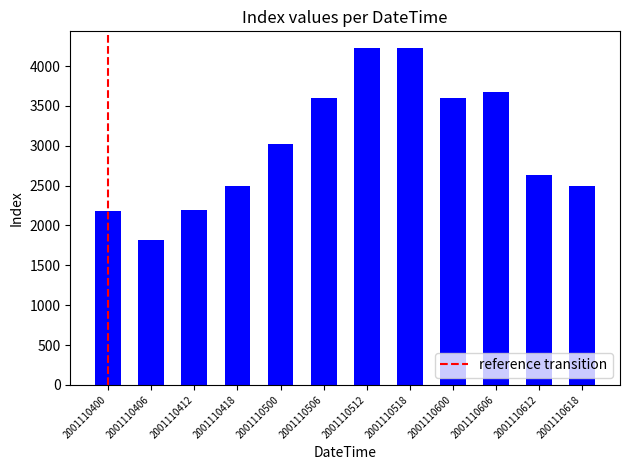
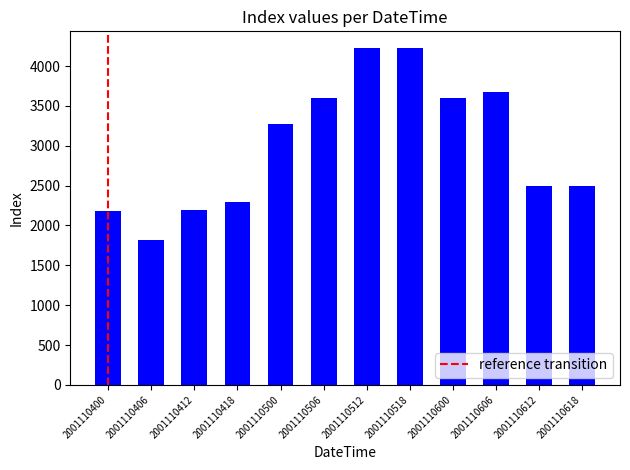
2001110418: 2500 -> 2300
2001110500: 3000 -> 3300
2001110612: 2600 -> 2500
